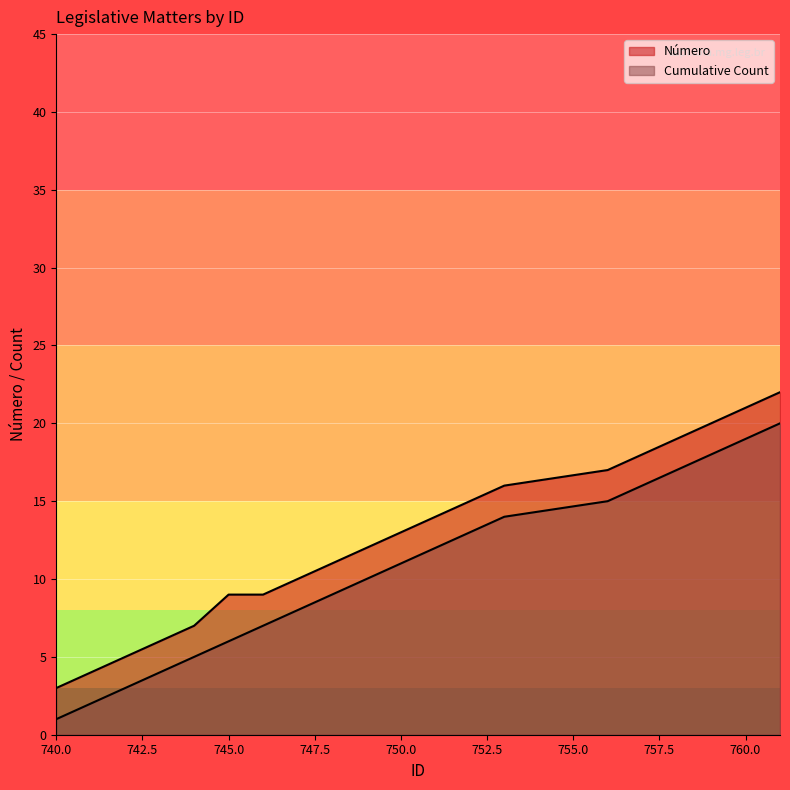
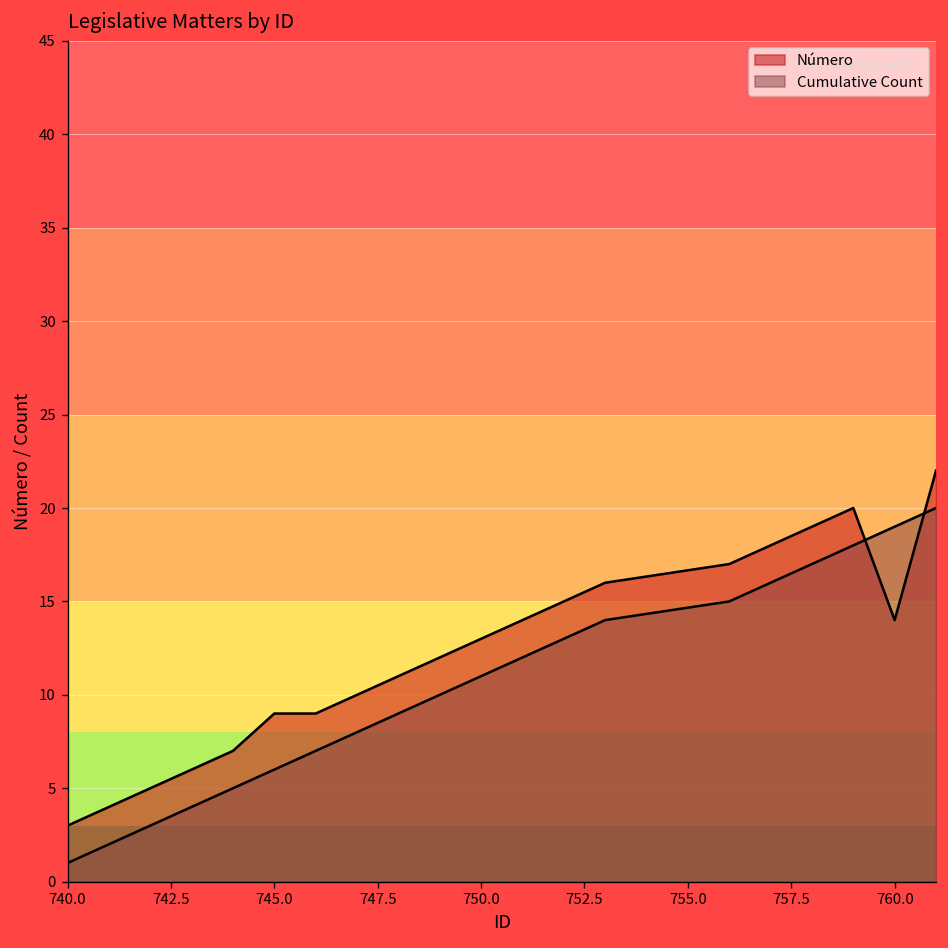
Número, 760.0: 21 -> 14
